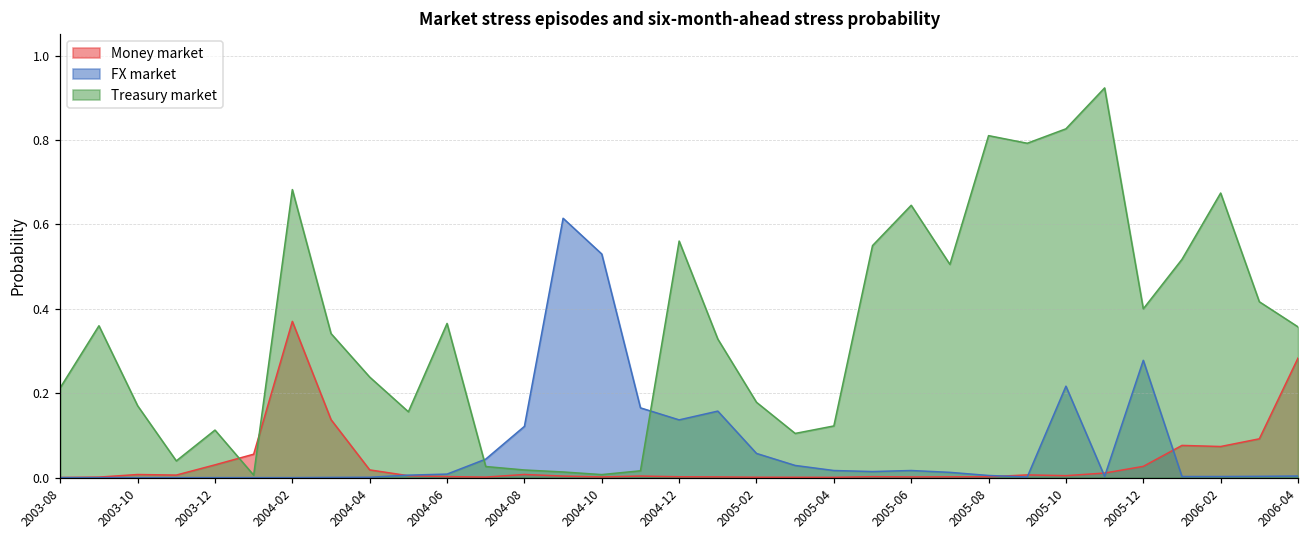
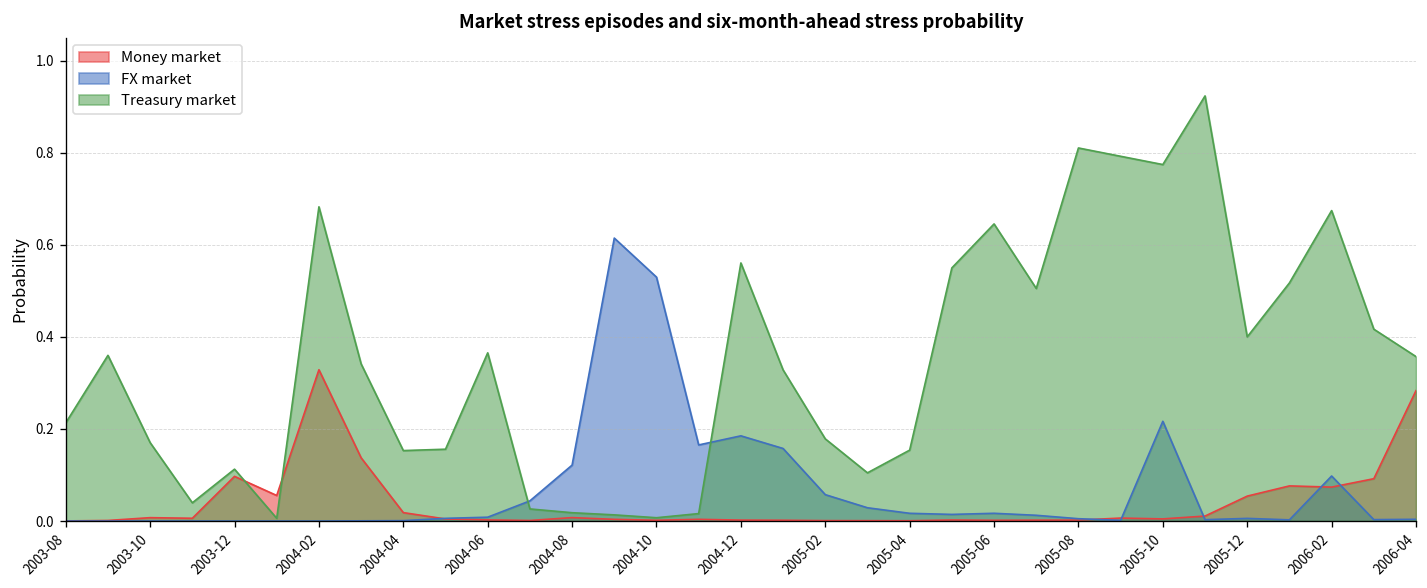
Money market, 2003-12: 0.03 -> 0.10
Money market, 2004-02: 0.37 -> 0.33
Treasury market, 2004-04: 0.24 -> 0.15
FX market, 2004-12: 0.14 -> 0.19
Treasury market, 2005-04: 0.12 -> 0.15
Treasury market, 2005-10: 0.83 -> 0.77
Money market, 2005-12: 0.03 -> 0.05
FX market, 2005-12: 0.28 -> 0.01
FX market, 2006-02: 0.00 -> 0.10
